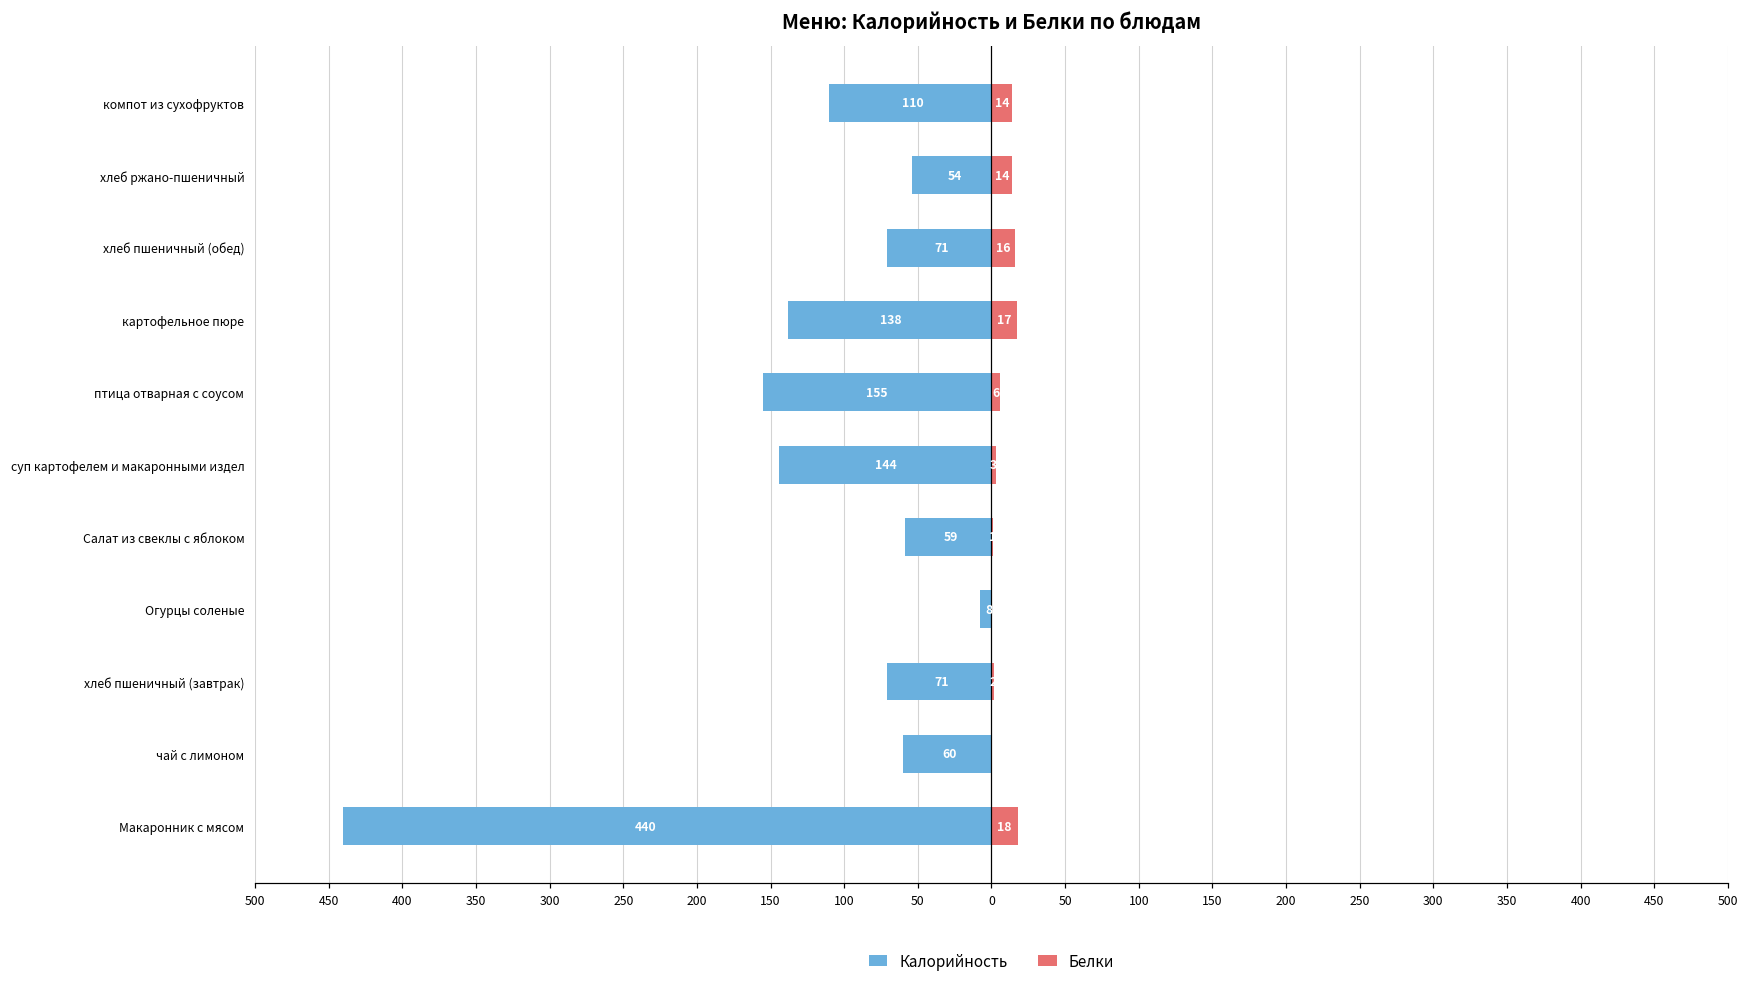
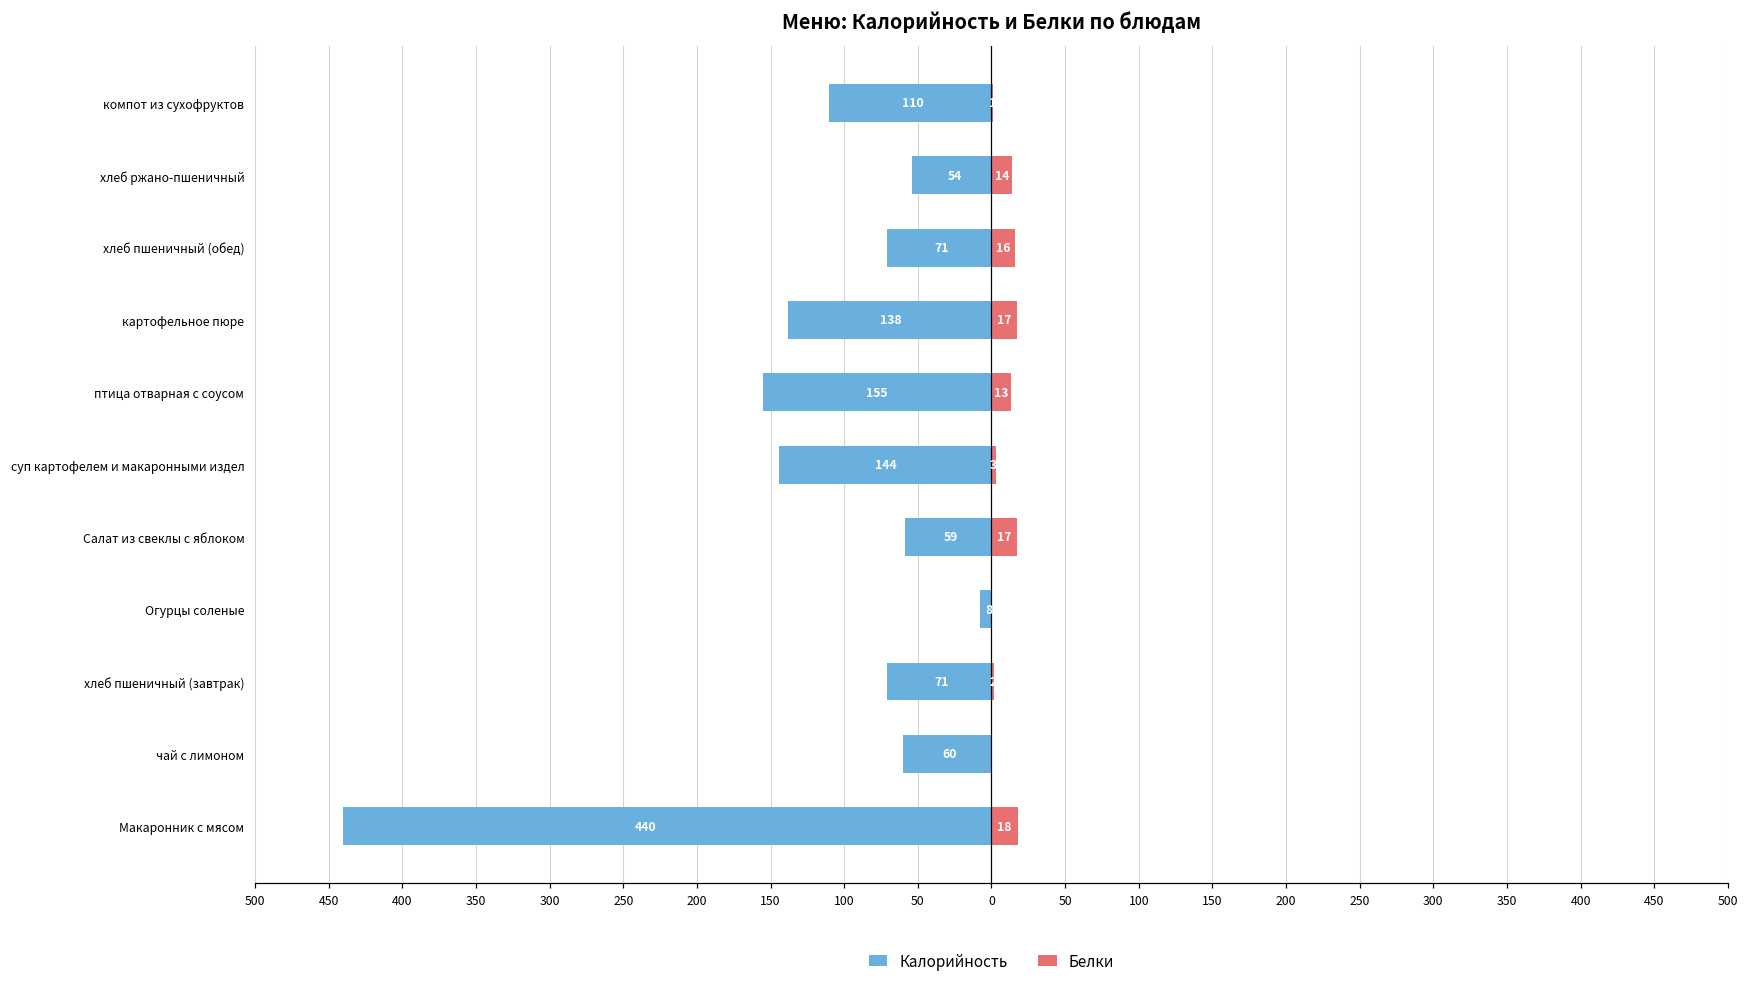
Белки, компот из сухофруктов: 14 -> 1
Белки, птица отварная с соусом: 6 -> 13
Белки, Салат из свеклы с яблоком: 1 -> 17
